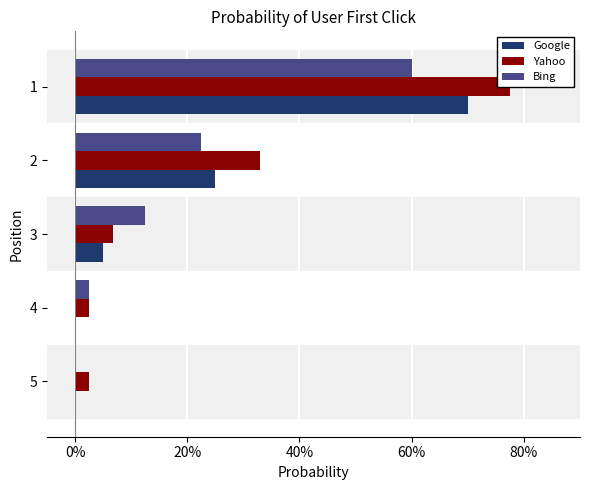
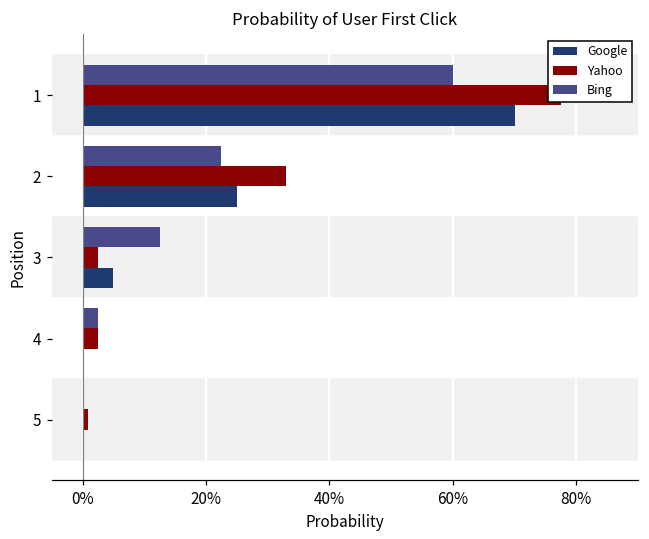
Yahoo, 3: 7% -> 3%
Yahoo, 5: 3% -> 1%
